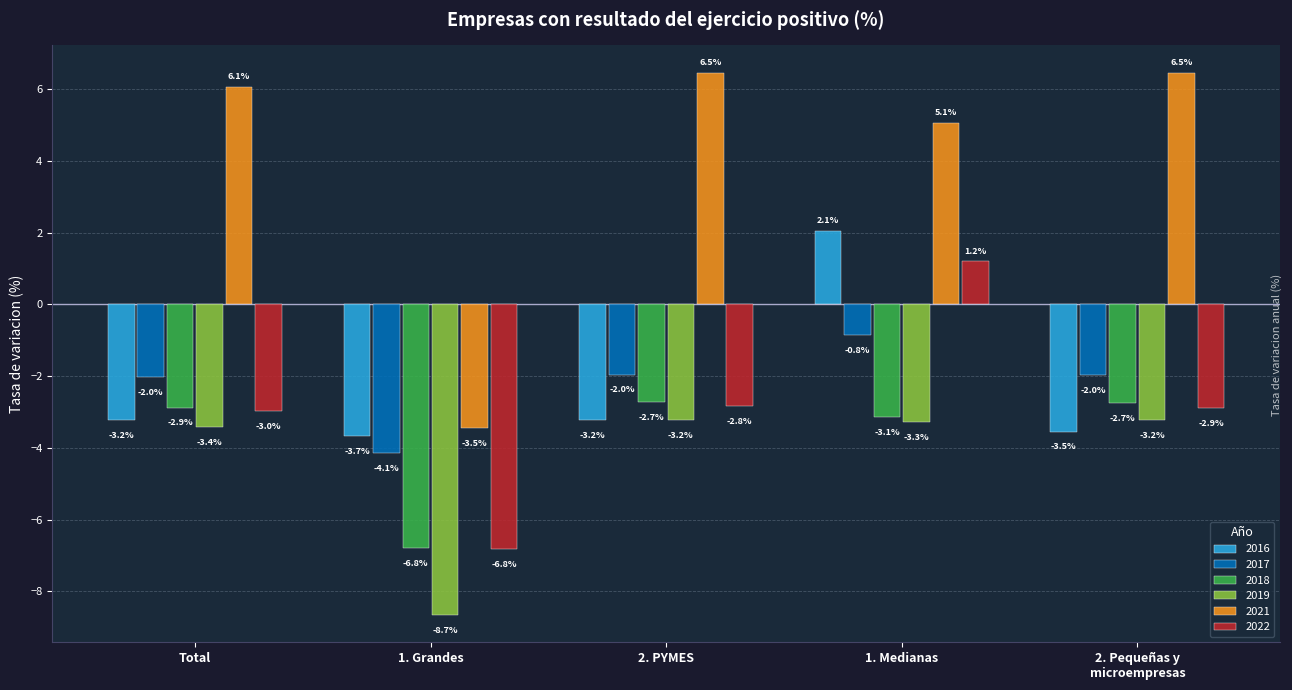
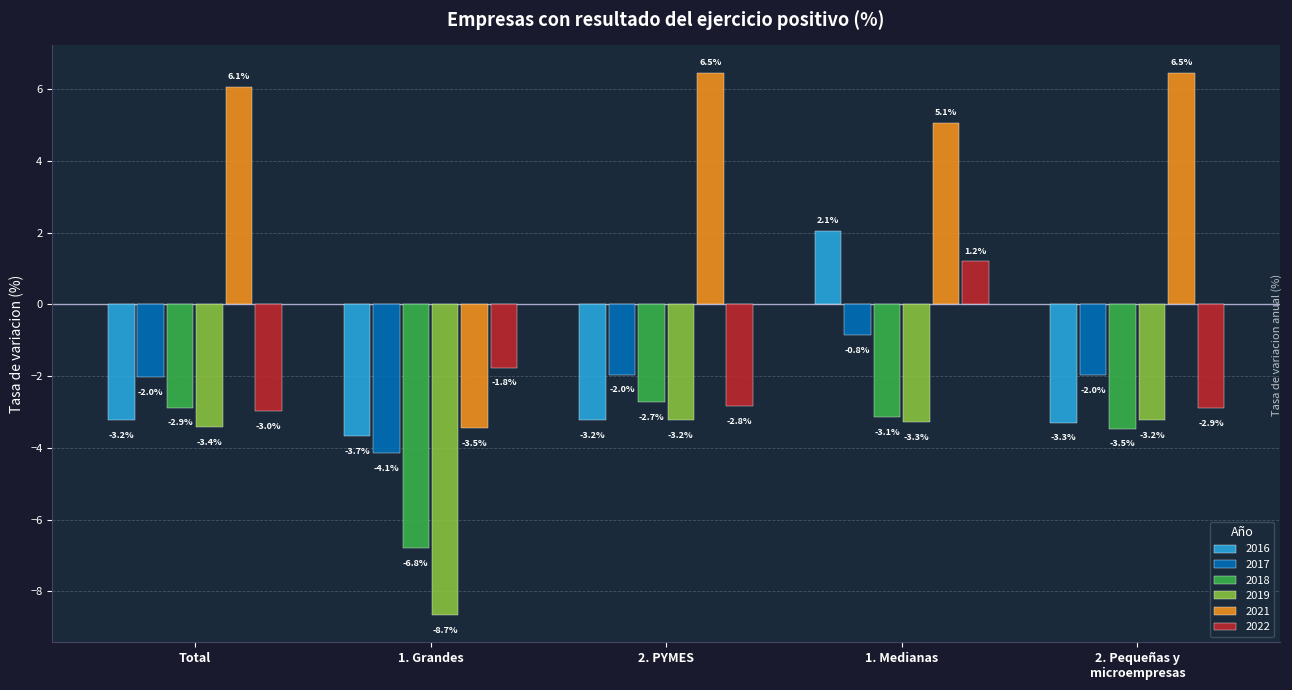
2022, 1. Grandes: -6.8% -> -1.8%
2016, 2. Pequeñas y microempresas: -3.5% -> -3.3%
2018, 2. Pequeñas y microempresas: -2.7% -> -3.5%
